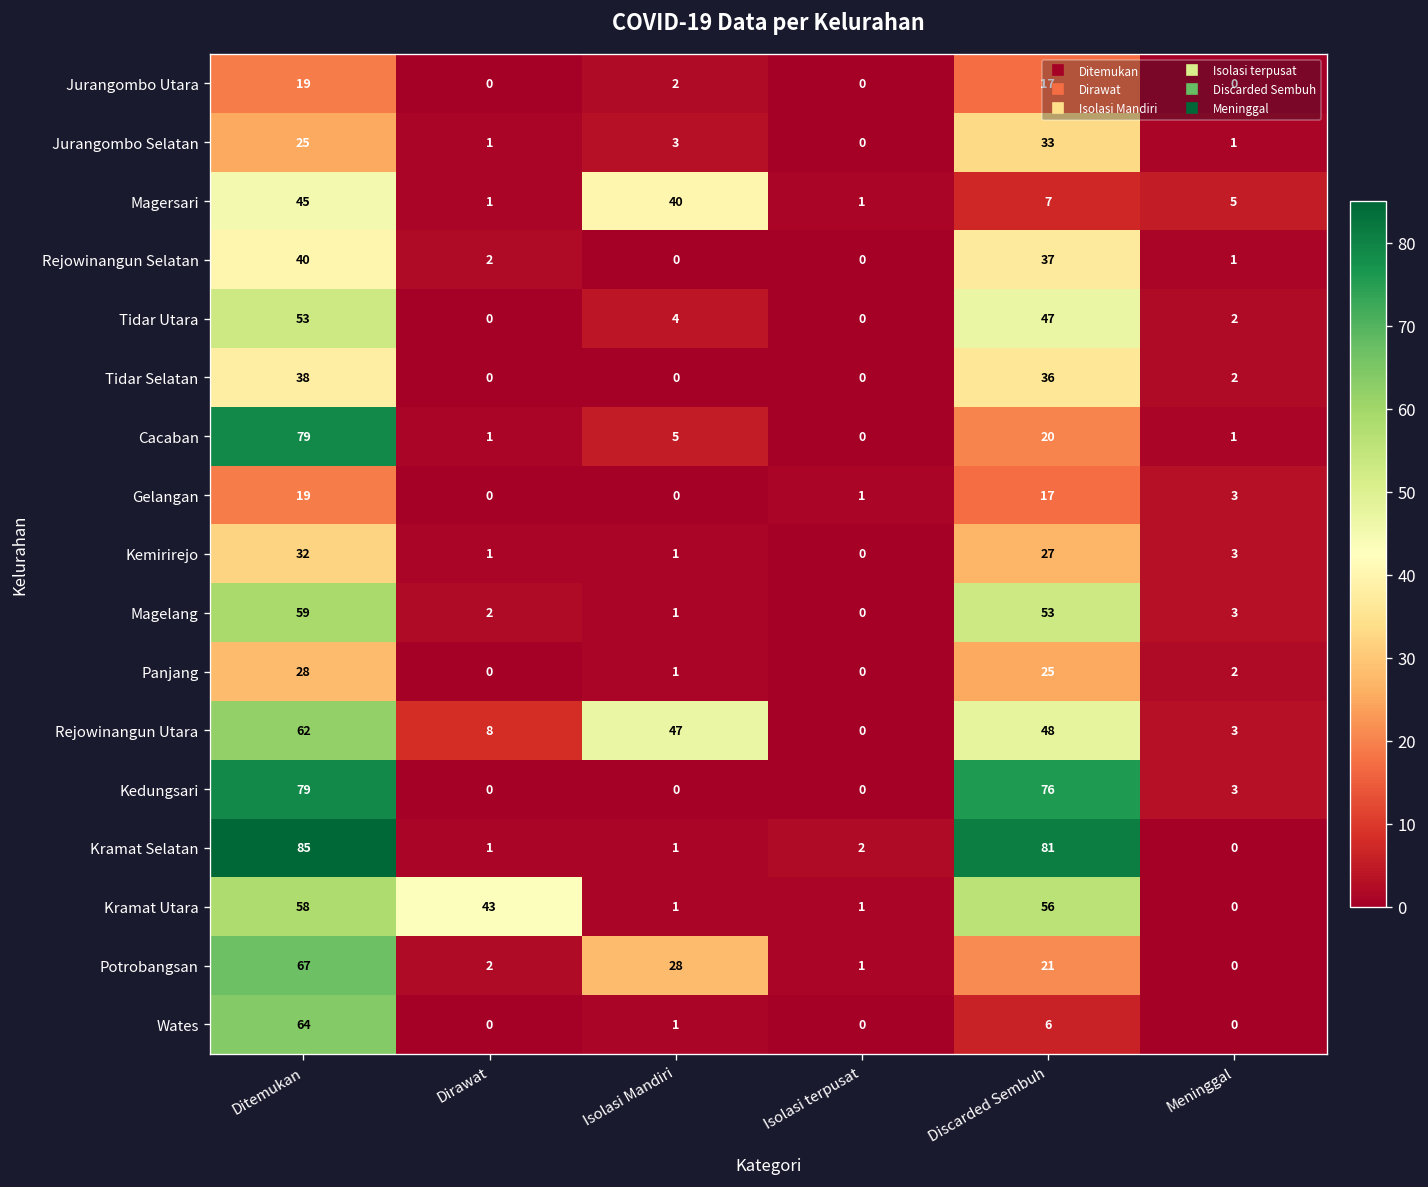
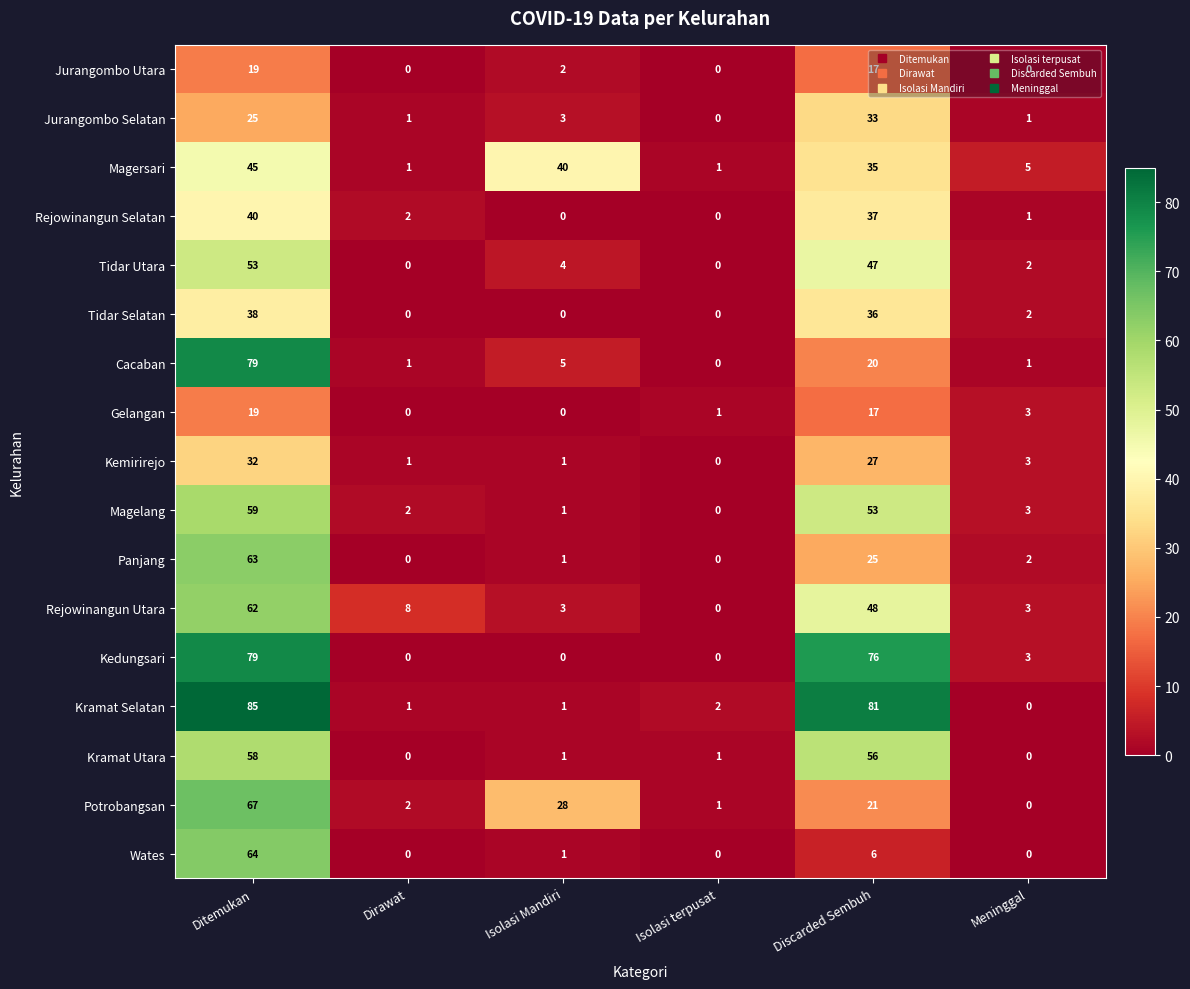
Magersari, Discarded Sembuh: 7 -> 35
Panjang, Ditemukan: 28 -> 63
Rejowinangun Utara, Isolasi Mandiri: 47 -> 3
Kramat Utara, Dirawat: 43 -> 0
